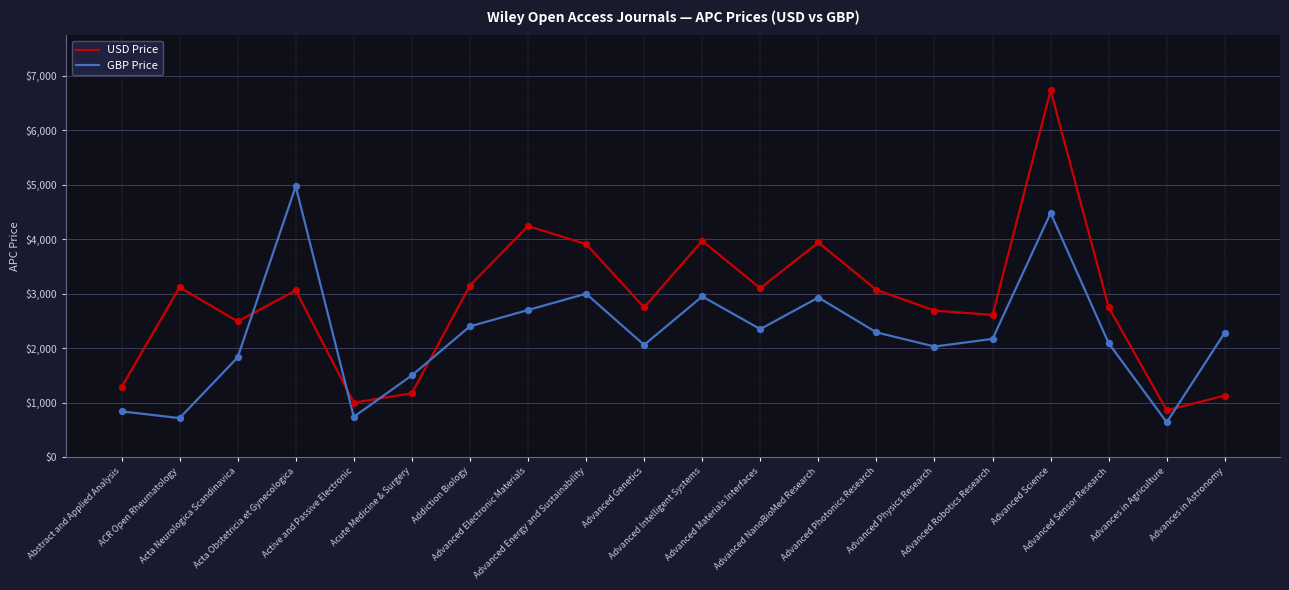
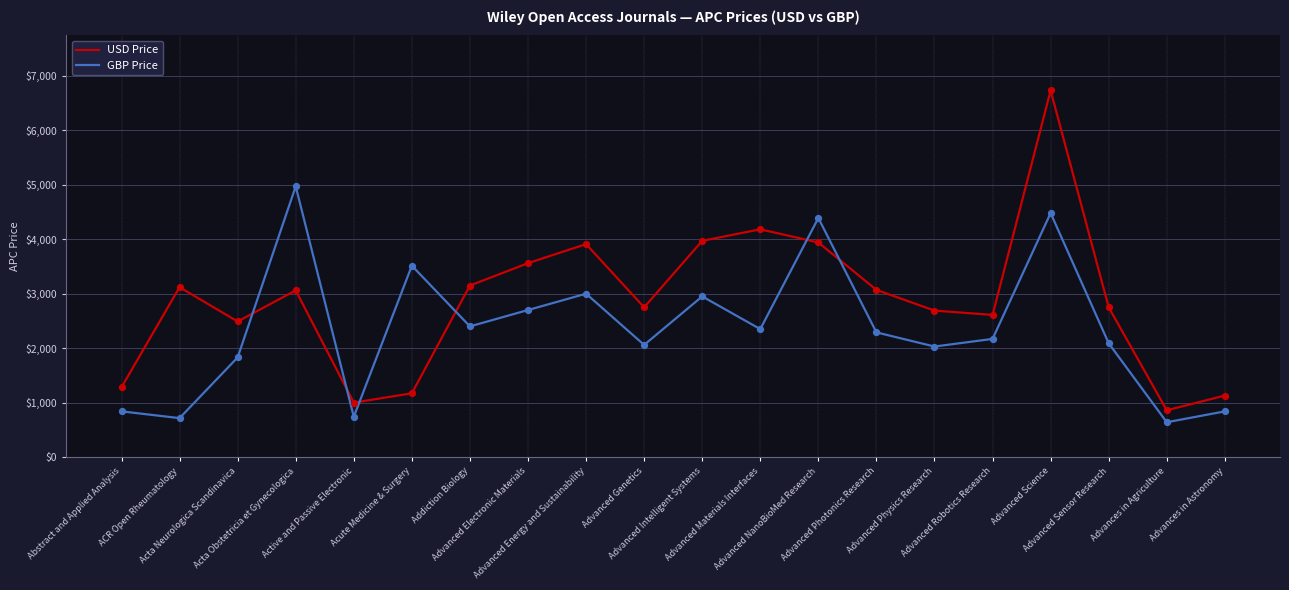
GBP Price, Acute Medicine & Surgery: $1,500 -> $3,500
USD Price, Advanced Electronic Materials: $4,200 -> $3,600
USD Price, Advanced Materials Interfaces: $3,100 -> $4,200
GBP Price, Advanced NanoBioMed Research: $2,900 -> $4,400
GBP Price, Advances in Astronomy: $2,300 -> $800
